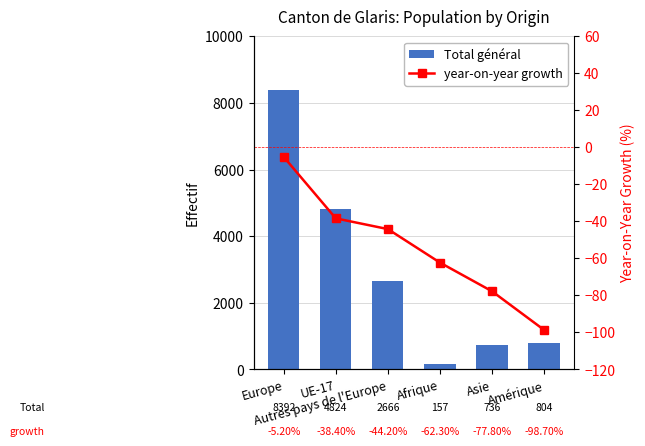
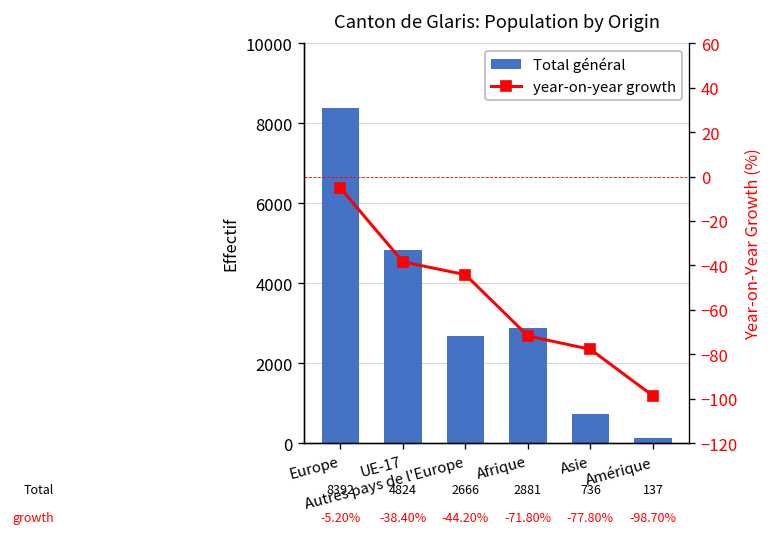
Total général, Afrique: 157 -> 2881
Total général, Amérique: 804 -> 137
year-on-year growth, Afrique: -62.30% -> -71.80%
